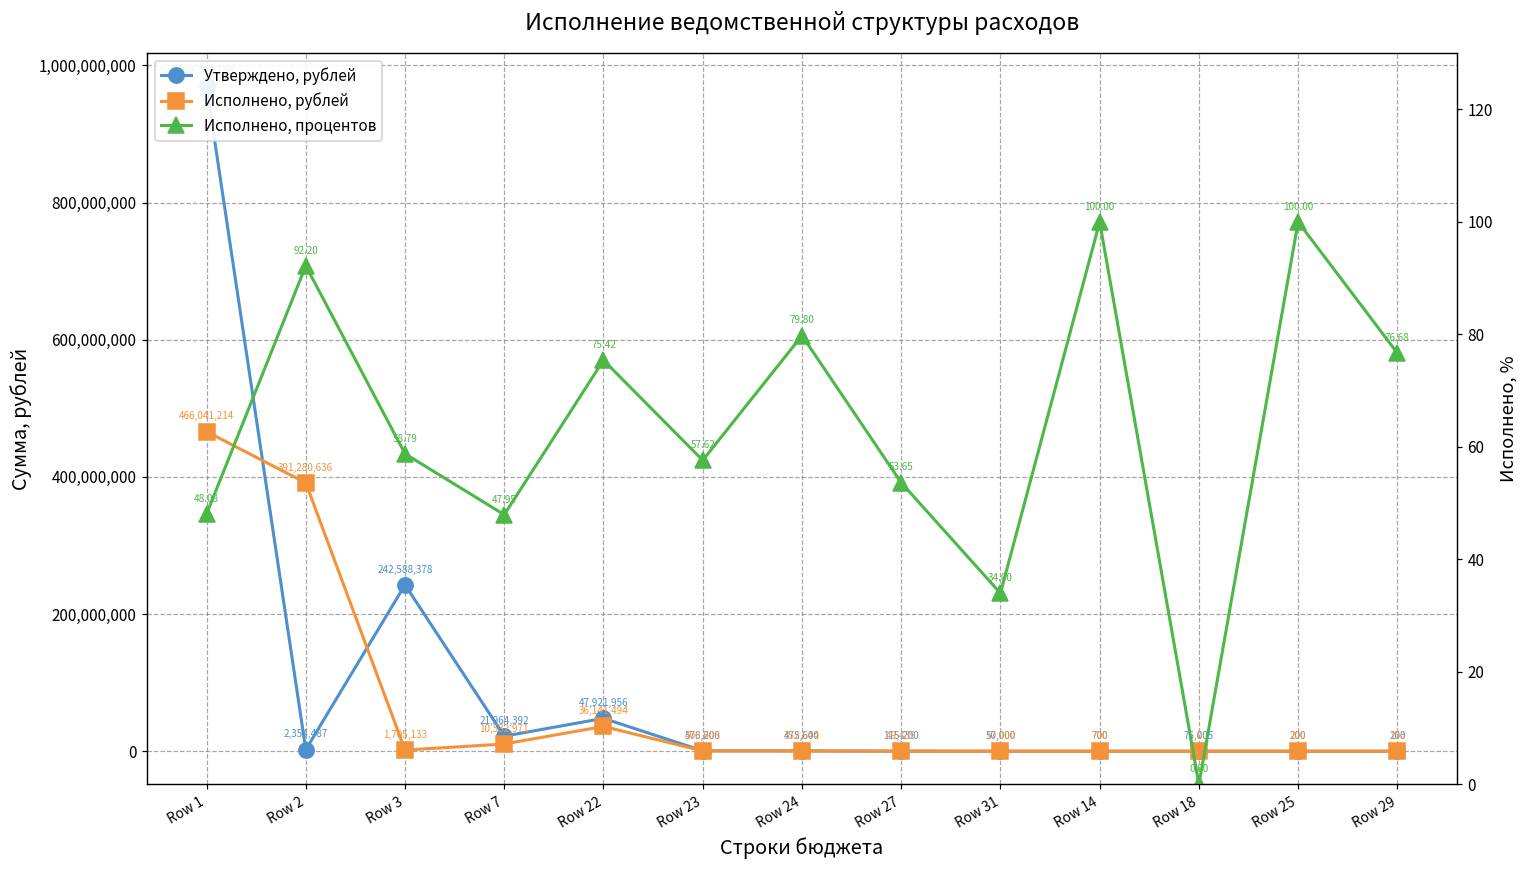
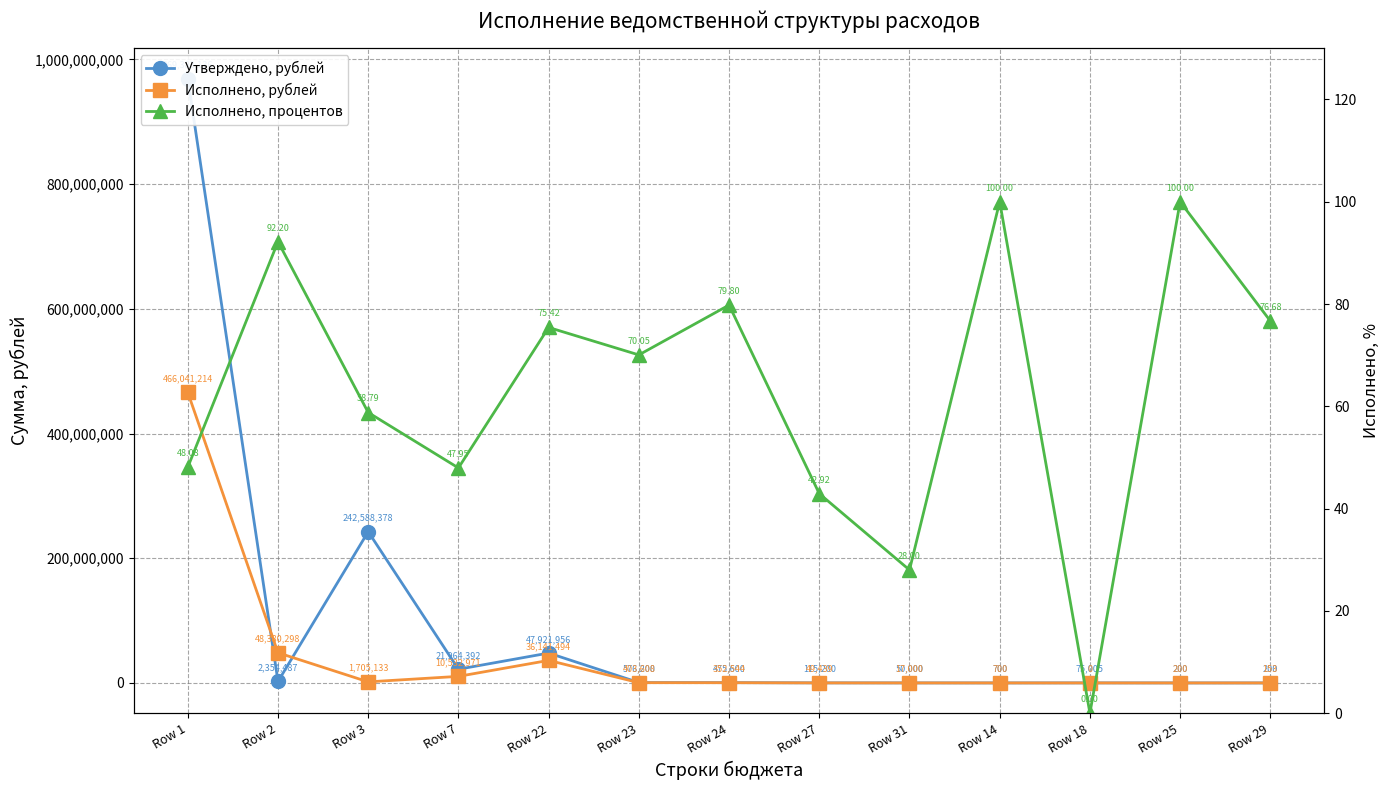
Исполнено, рублей, Row 2: 391,280,636 -> 48,380,298
Исполнено, процентов, Row 23: 57.62 -> 70.05
Исполнено, процентов, Row 27: 53.65 -> 42.92
Исполнено, процентов, Row 31: 34.00 -> 28.00
